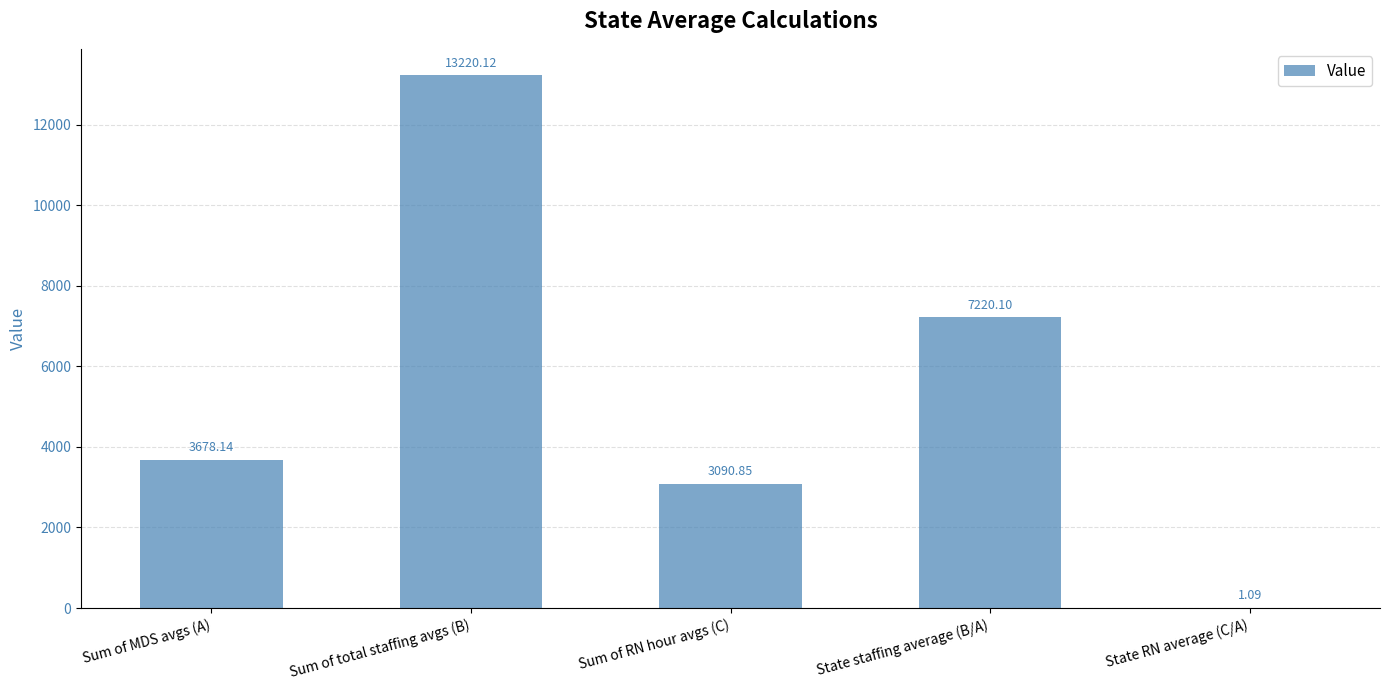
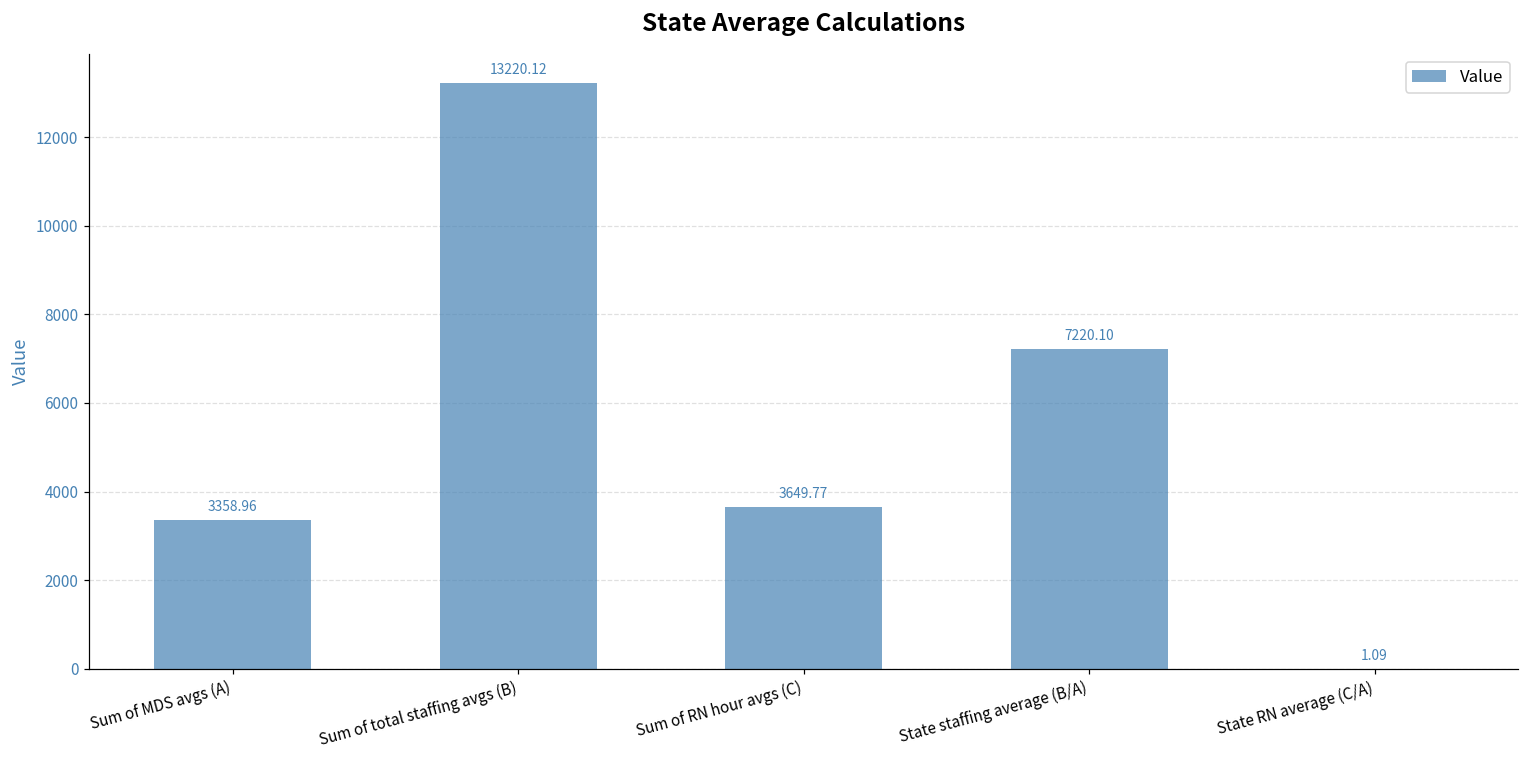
Sum of MDS avgs (A): 3678.14 -> 3358.96
Sum of RN hour avgs (C): 3090.85 -> 3649.77
